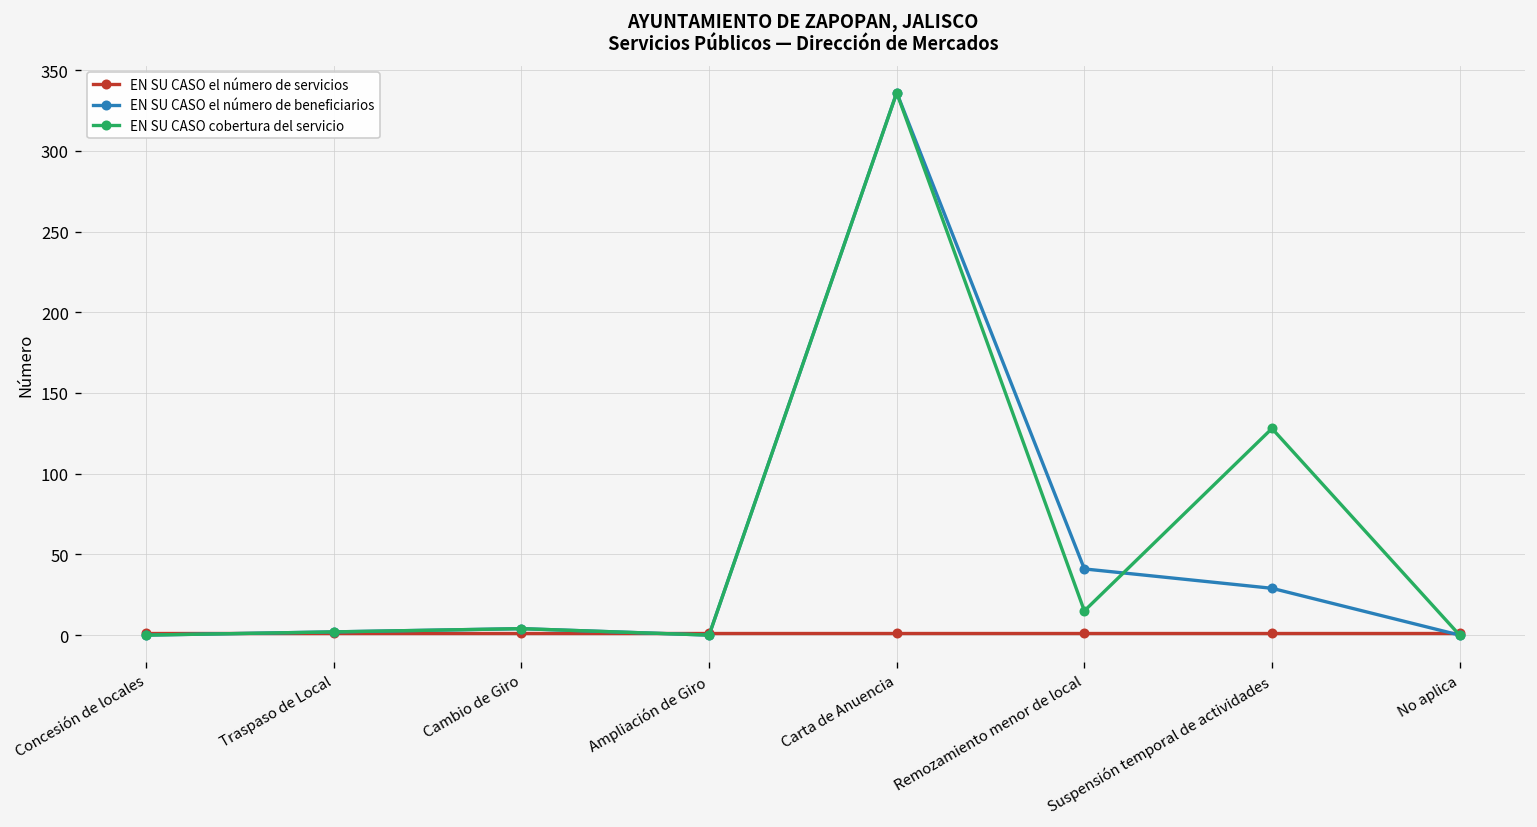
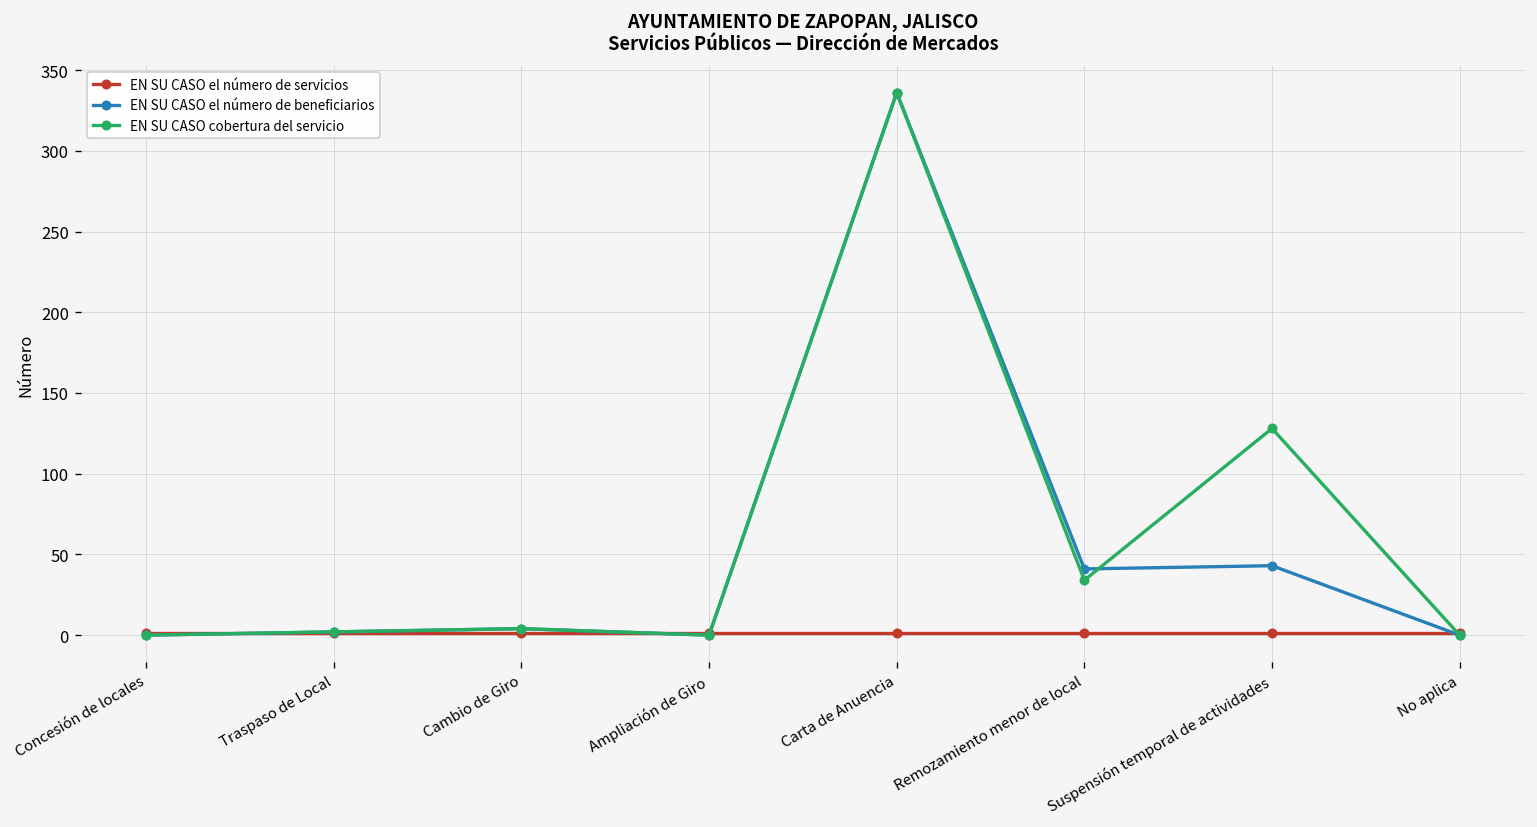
EN SU CASO cobertura del servicio, Remozamiento menor de local: 15 -> 34
EN SU CASO el número de beneficiarios, Suspensión temporal de actividades: 29 -> 43
